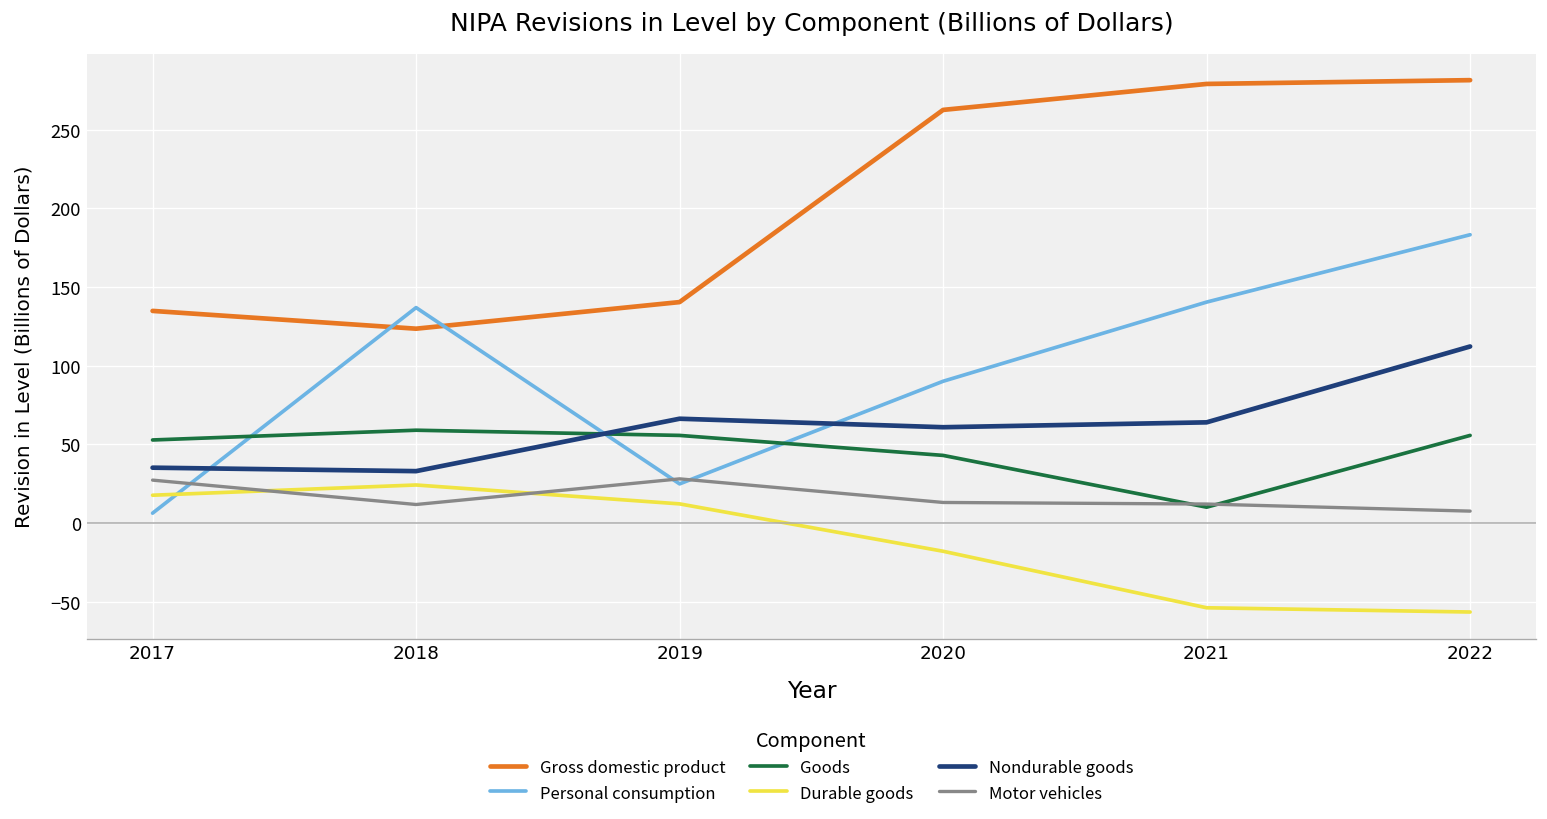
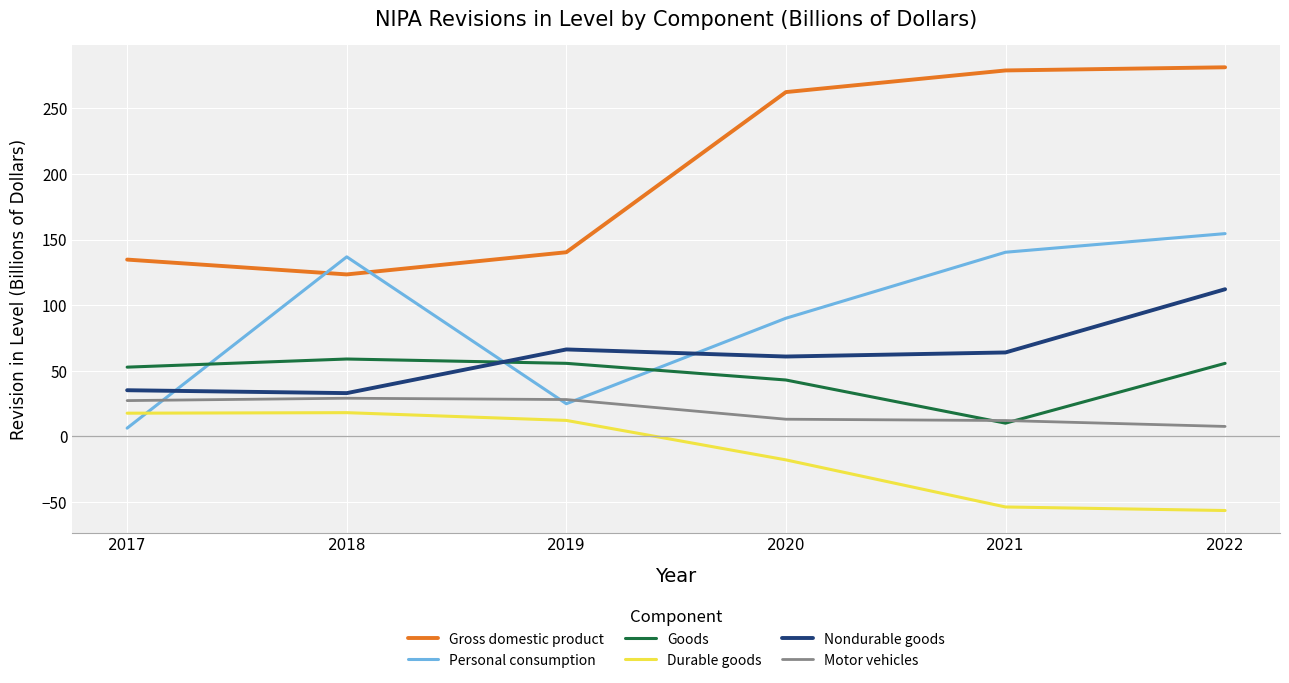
Durable goods, 2018: 24 -> 18
Motor vehicles, 2018: 12 -> 29
Personal consumption, 2022: 183 -> 155
